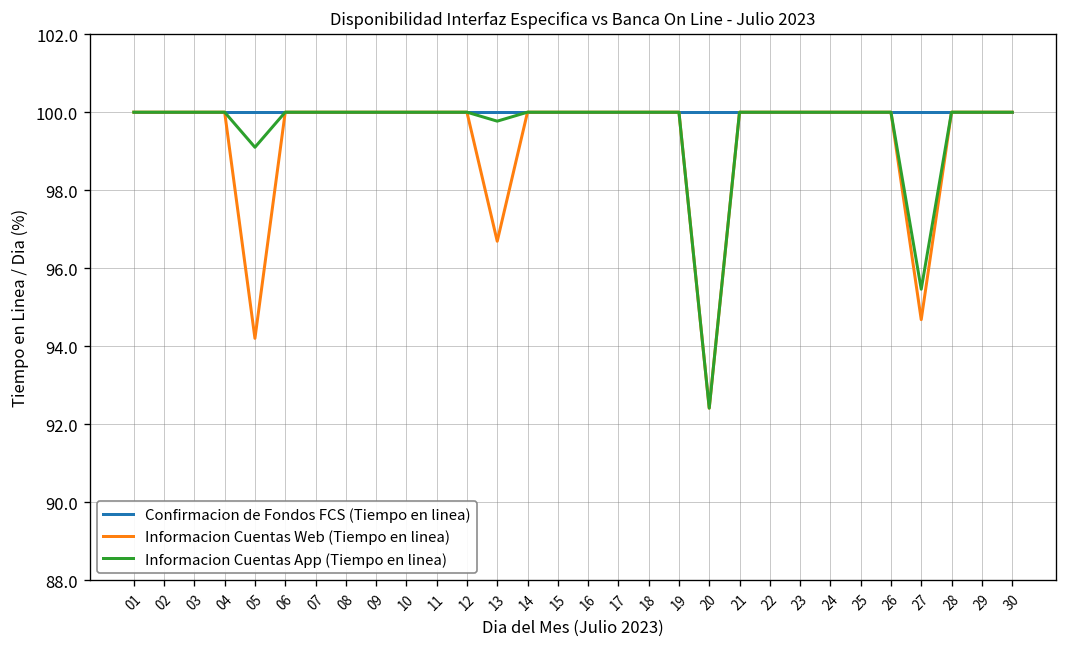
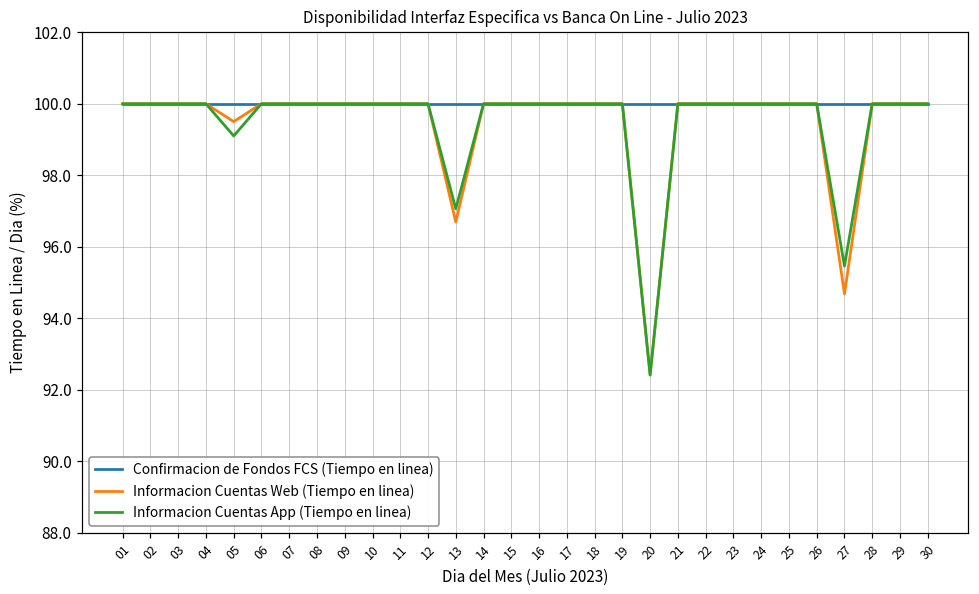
Informacion Cuentas Web (Tiempo en linea), 05: 94.2 -> 99.5
Informacion Cuentas App (Tiempo en linea), 13: 99.8 -> 97.1
